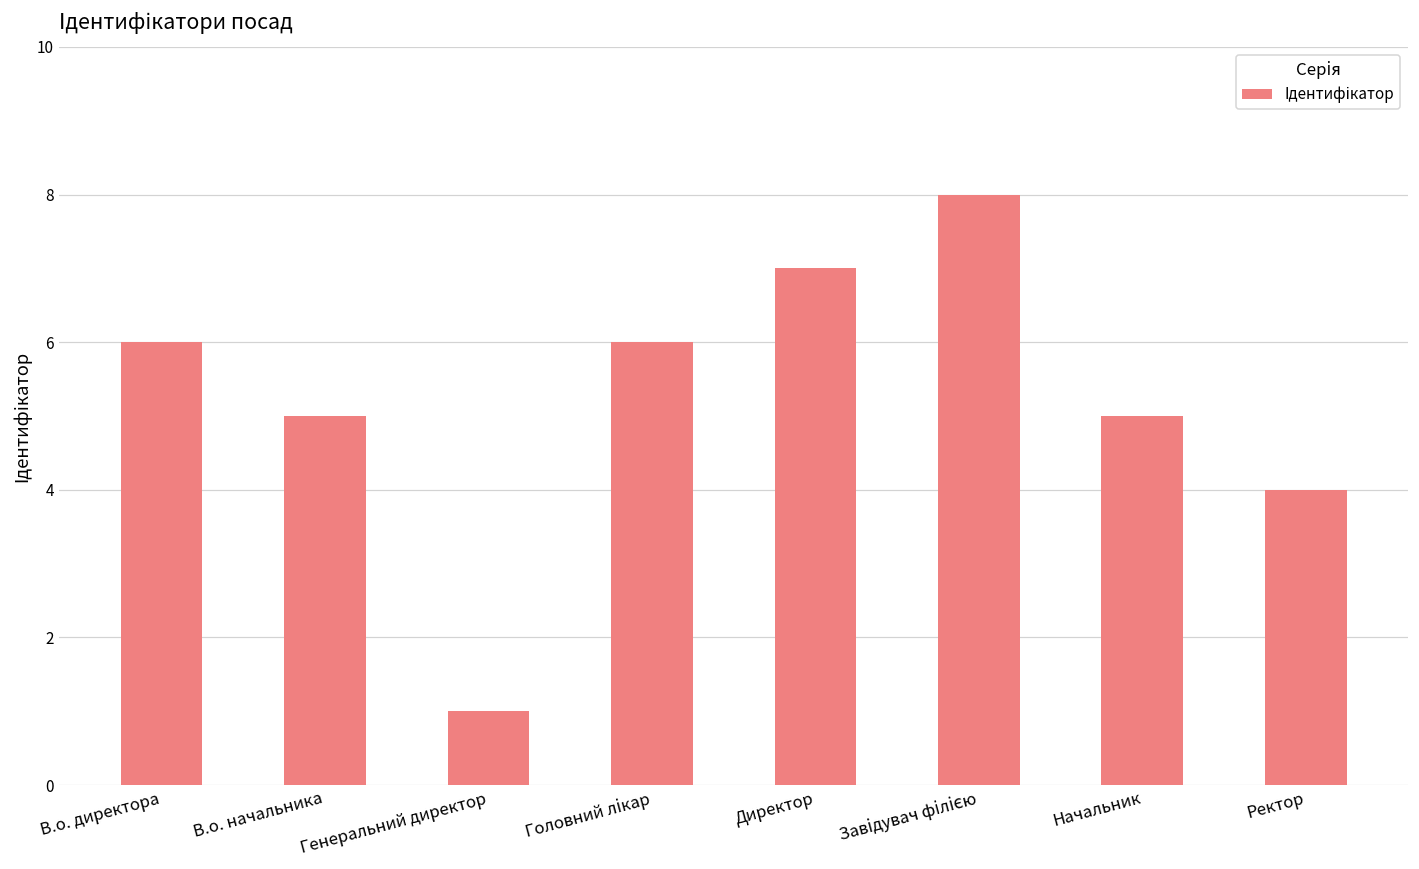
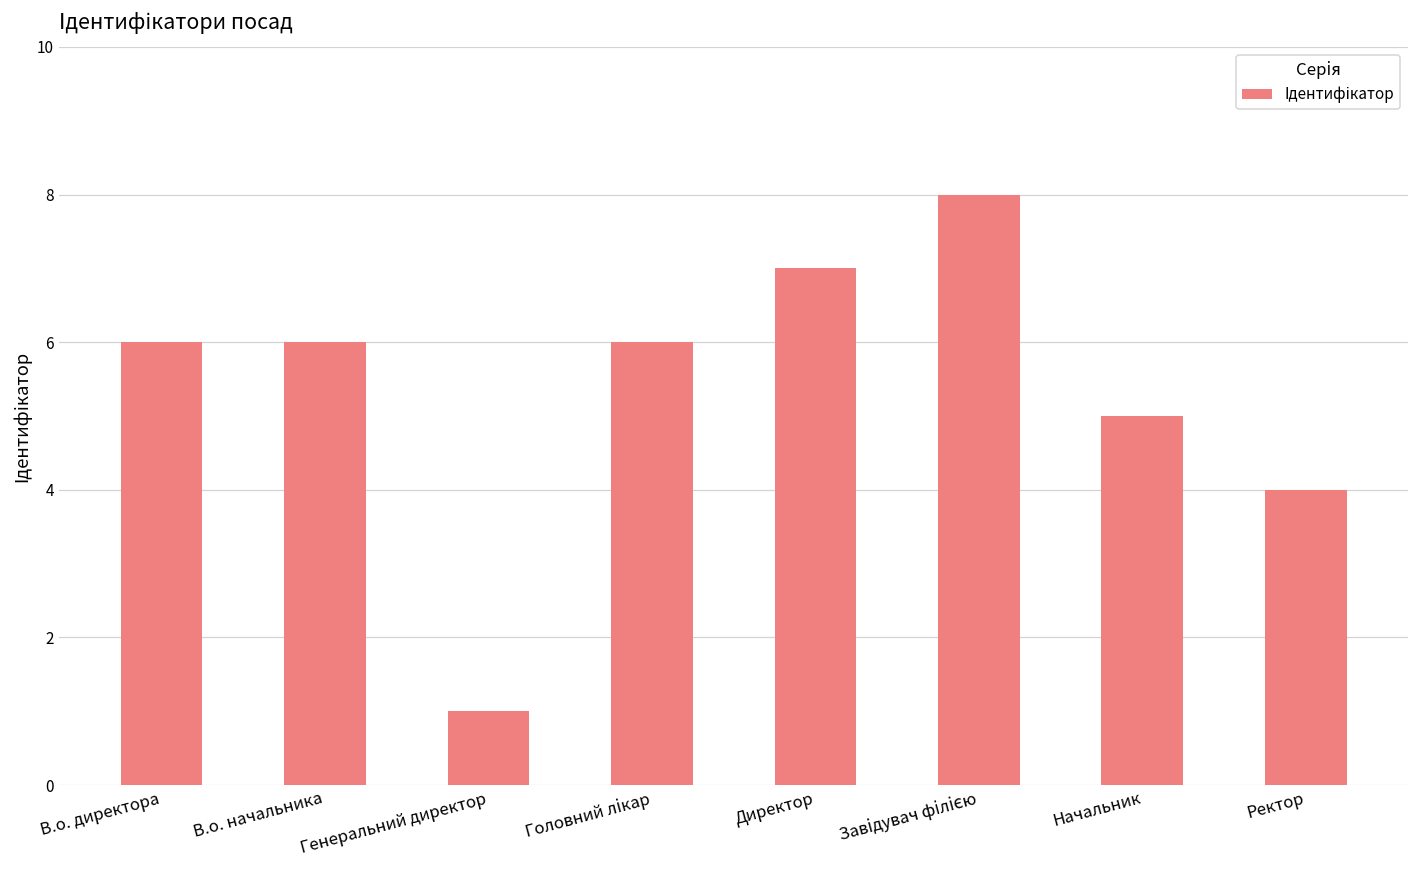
В.о. начальника: 5 -> 6
